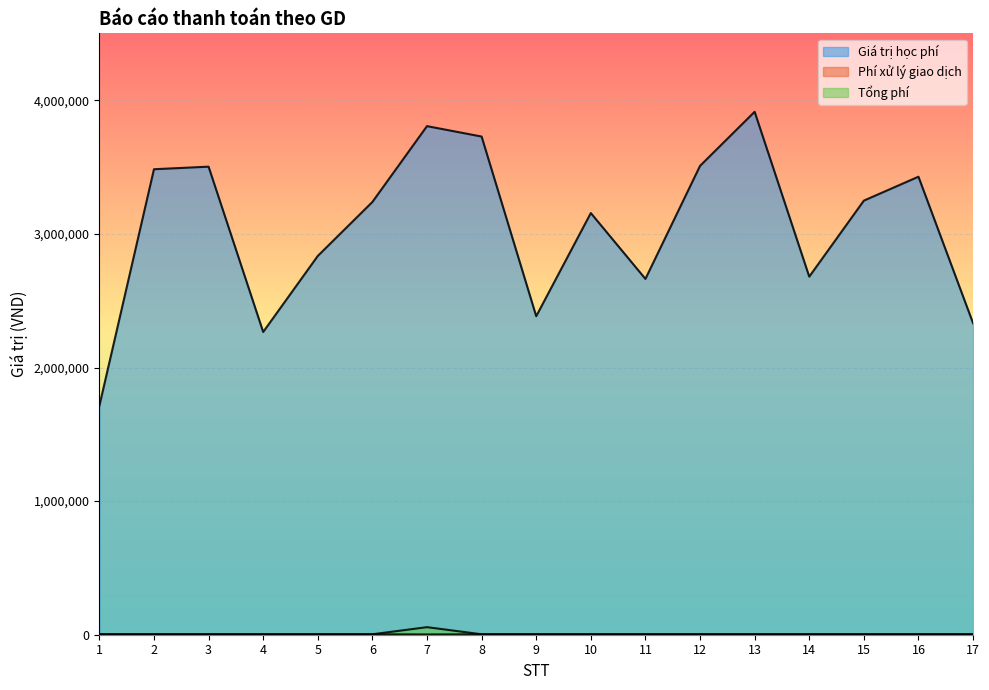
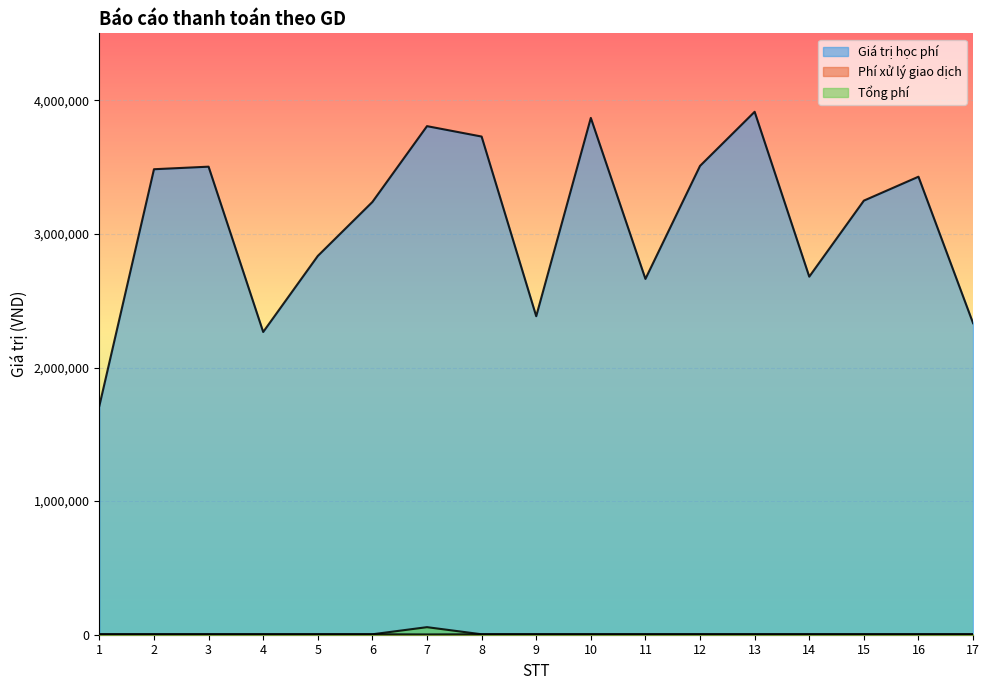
Giá trị học phí, 10: 3,160,000 -> 3,870,000
